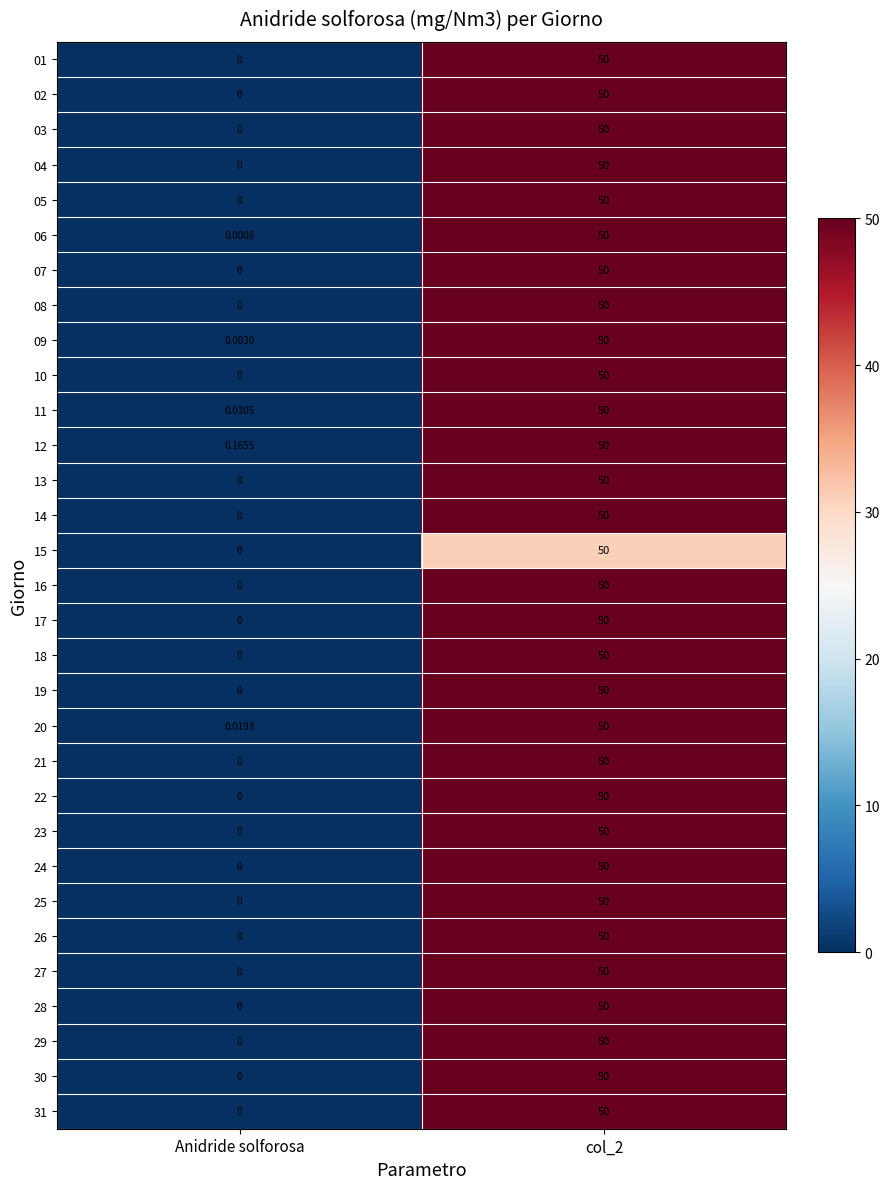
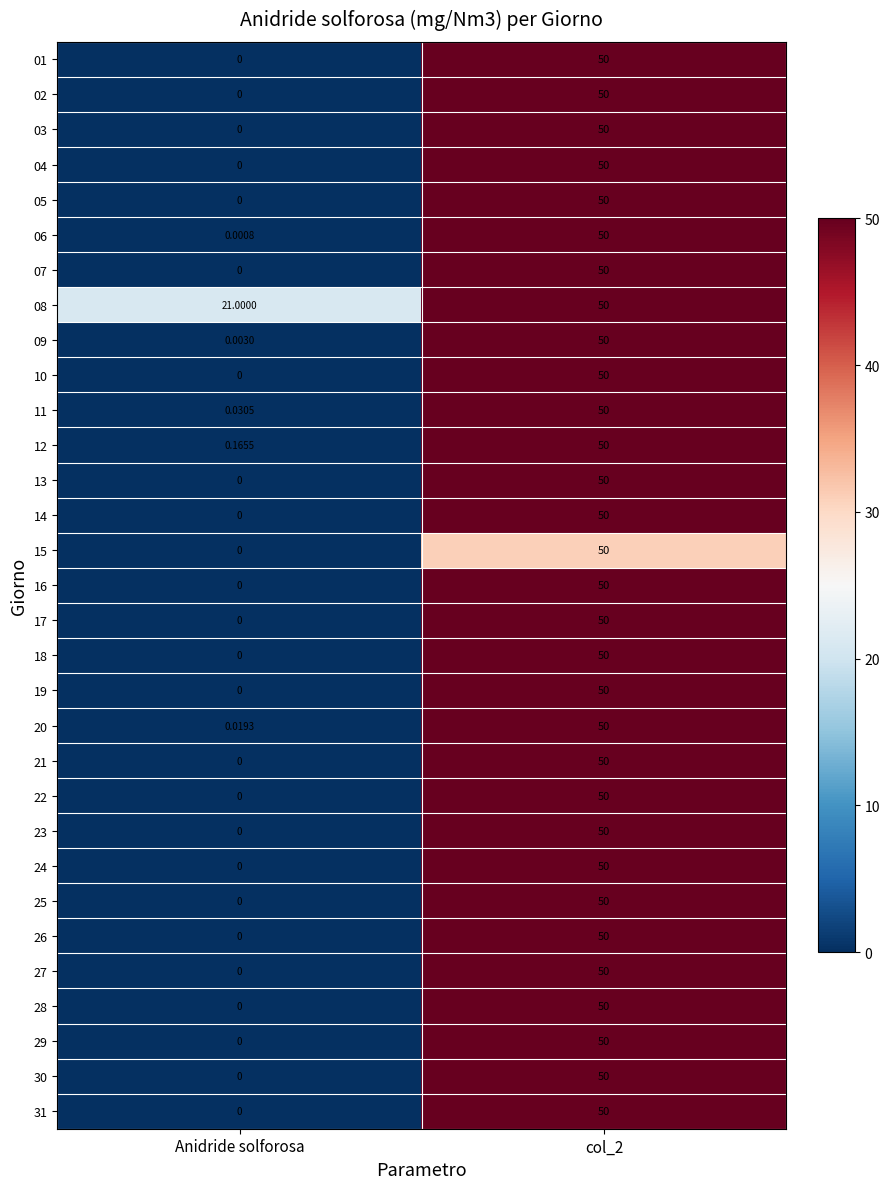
08, Anidride solforosa: 0 -> 21.0000
